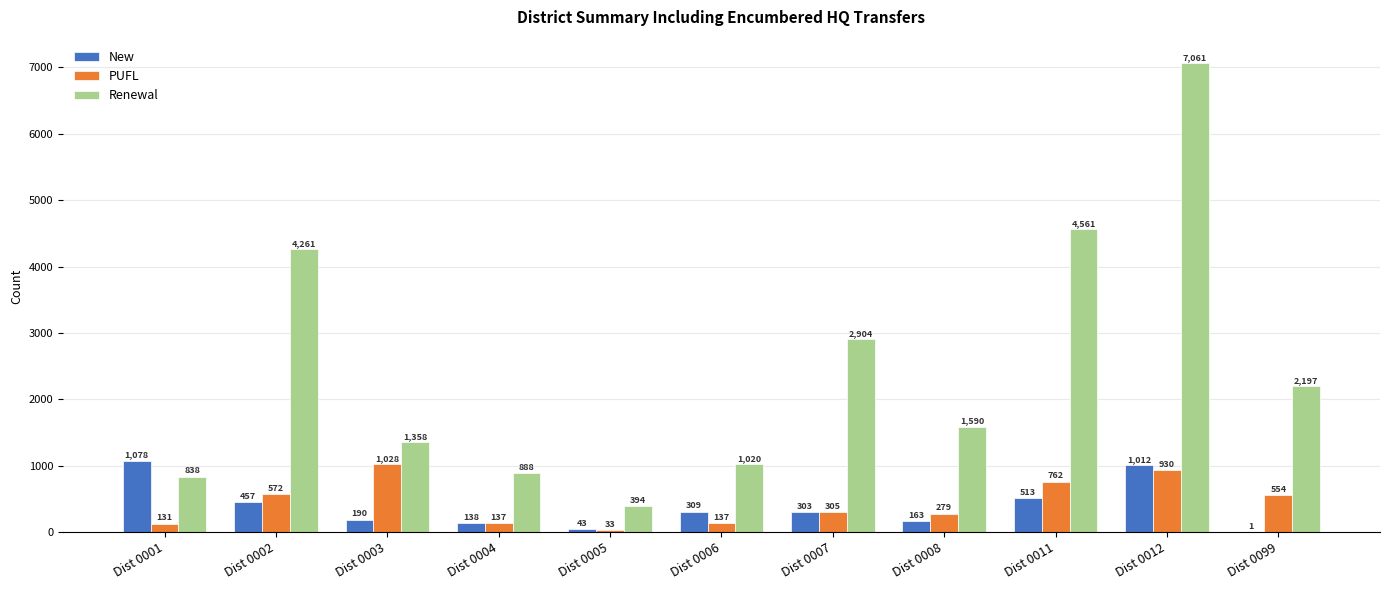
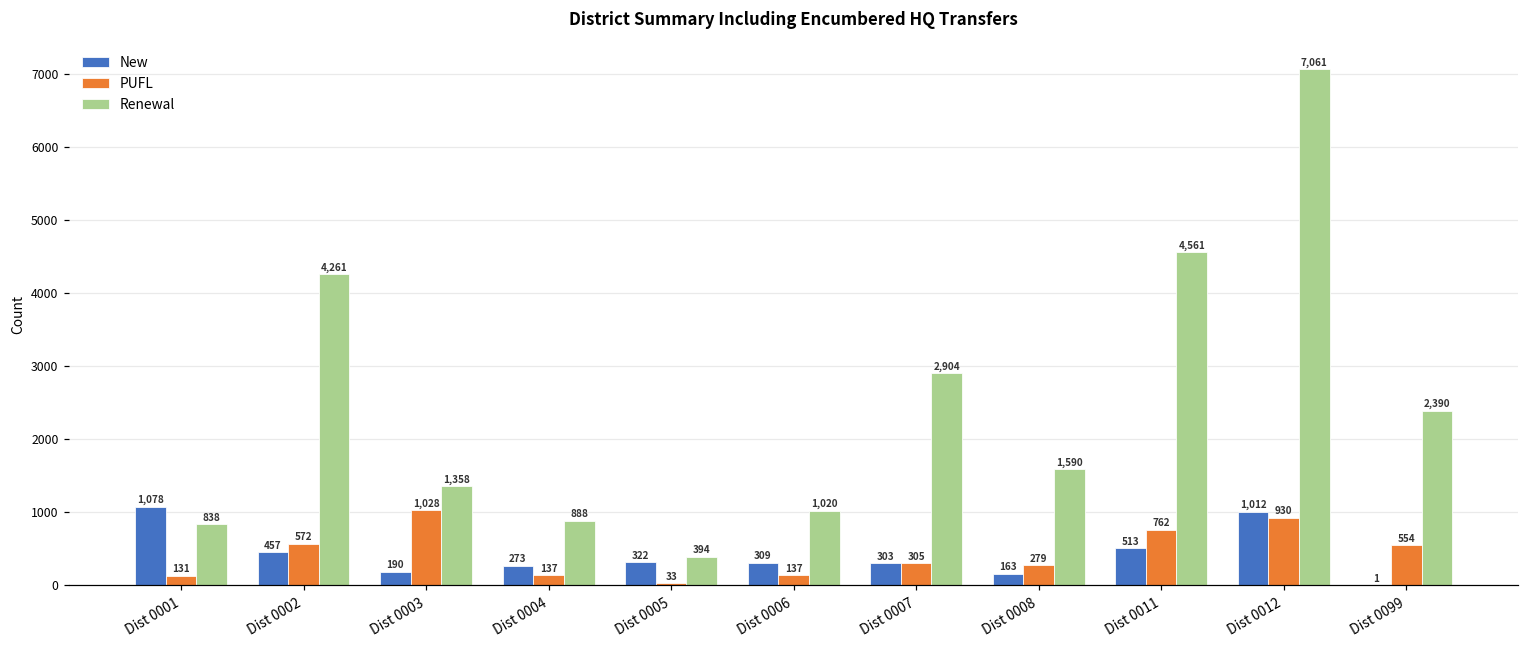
New, Dist 0004: 138 -> 273
New, Dist 0005: 43 -> 322
Renewal, Dist 0099: 2,197 -> 2,390
